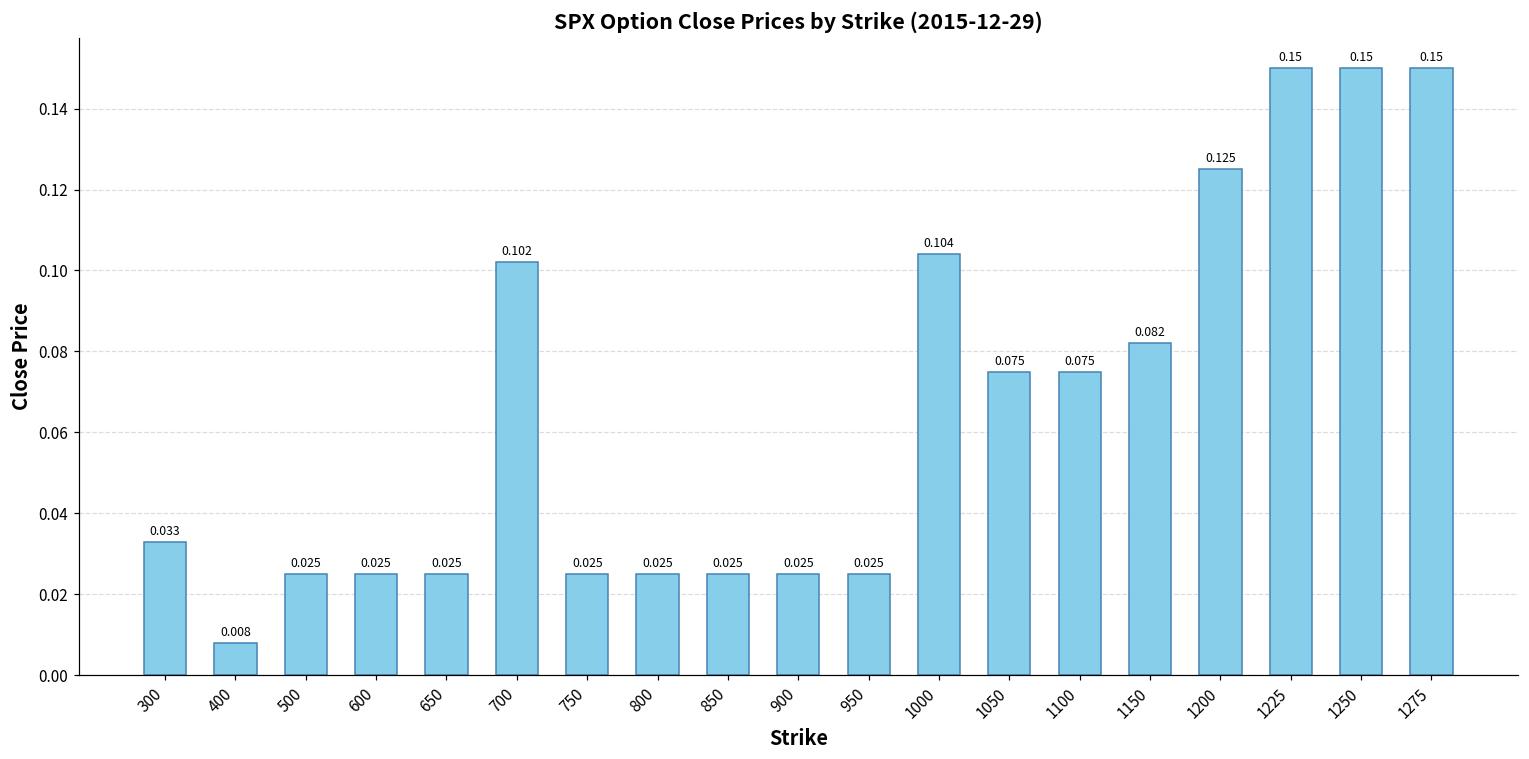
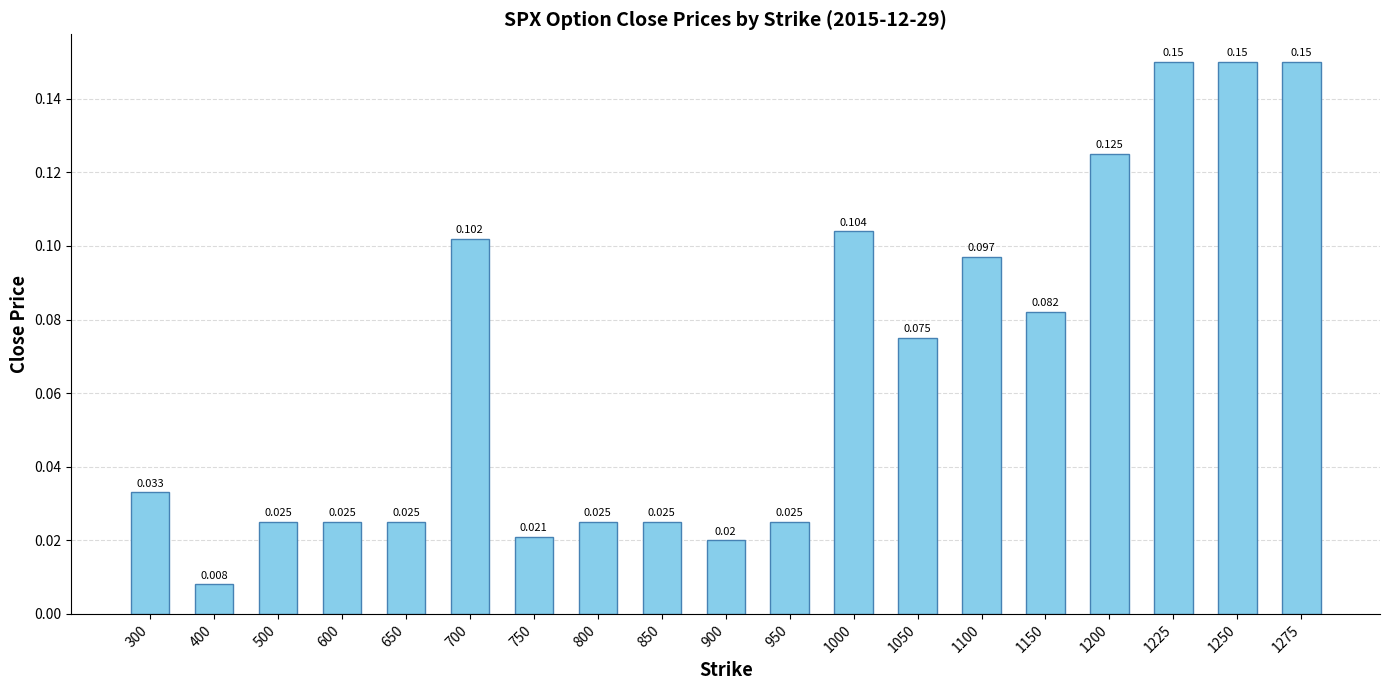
750: 0.025 -> 0.021
900: 0.025 -> 0.02
1100: 0.075 -> 0.097
